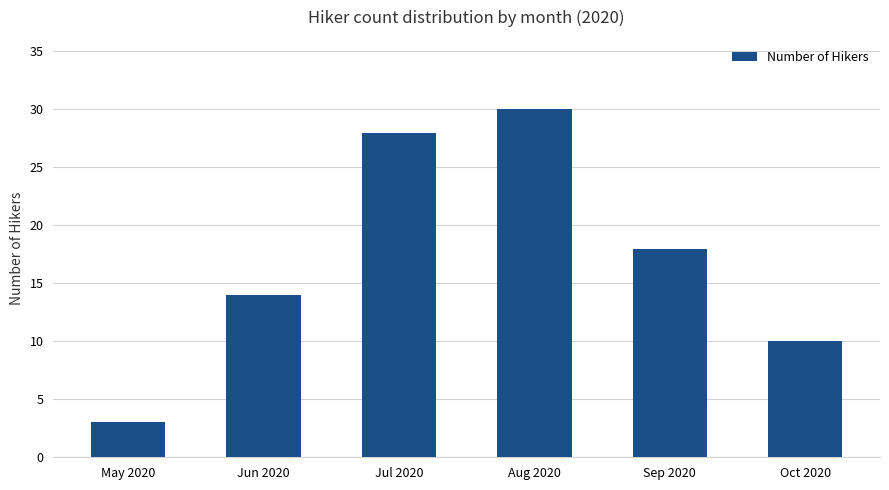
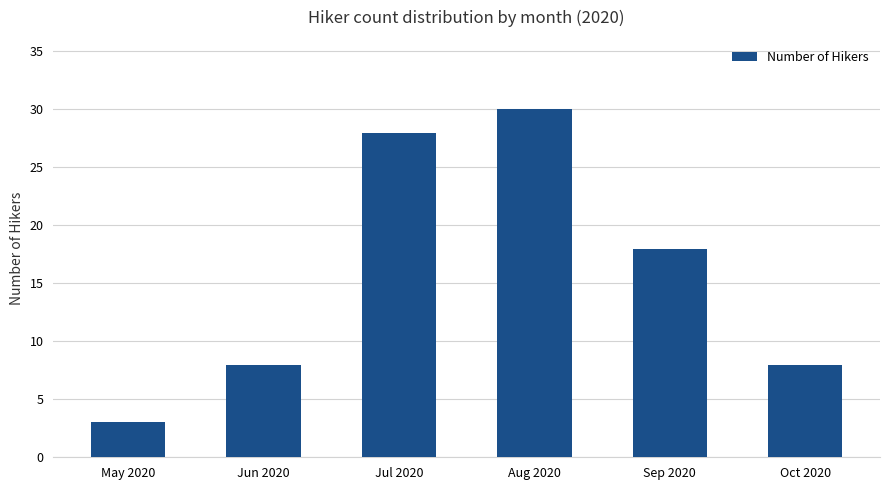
Jun 2020: 14 -> 8
Oct 2020: 10 -> 8
